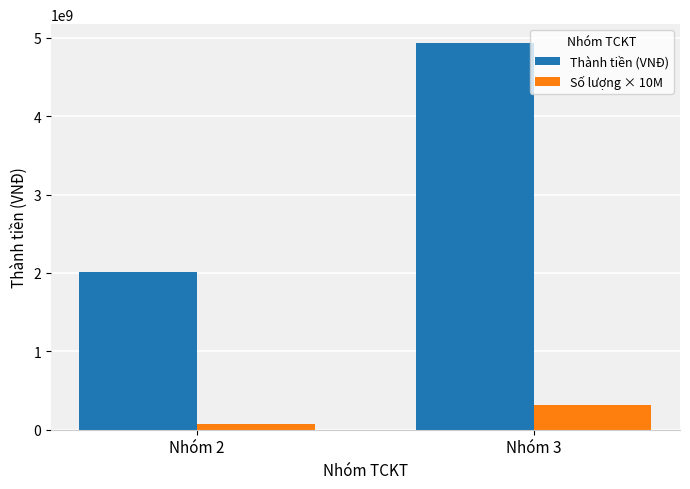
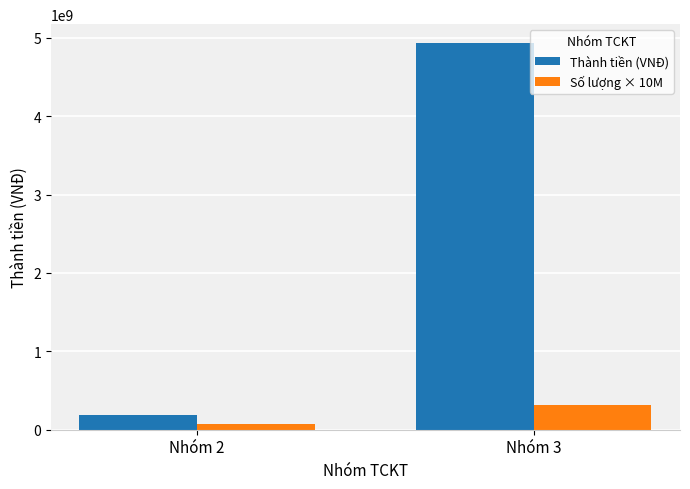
Thành tiền (VNĐ), Nhóm 2: 2000000000 -> 200000000
